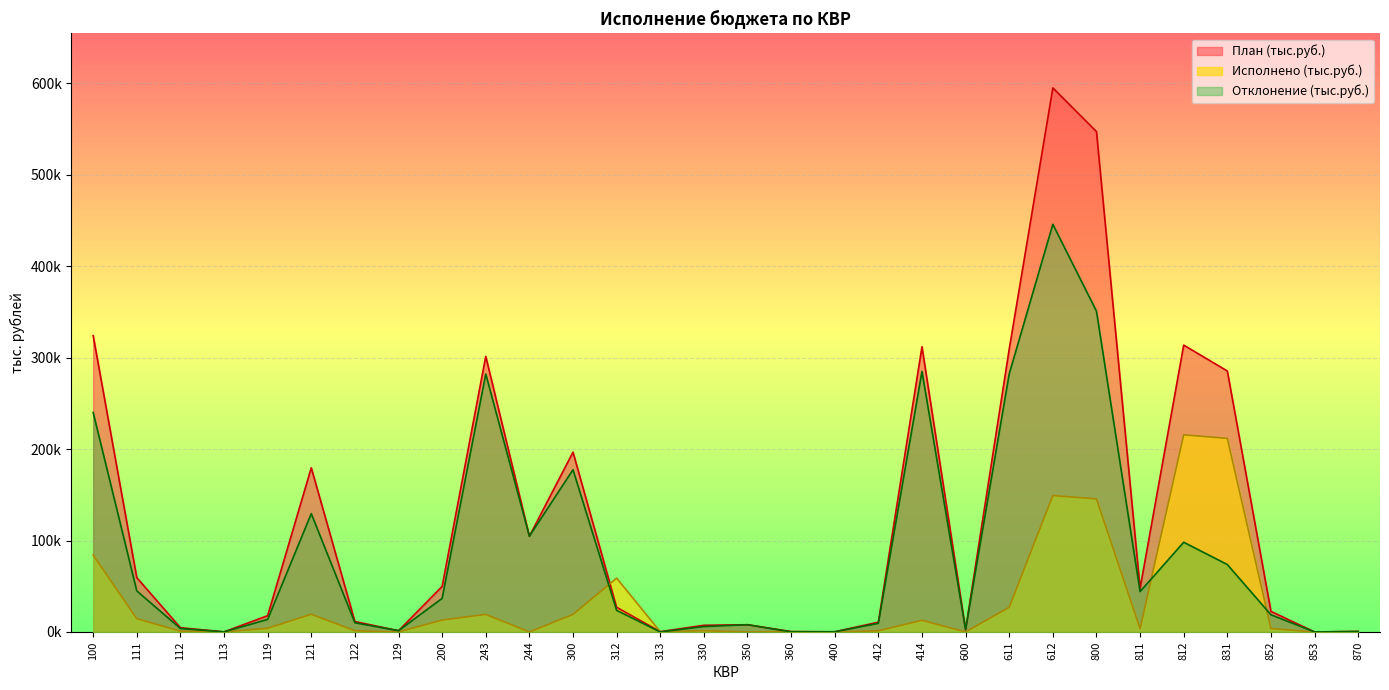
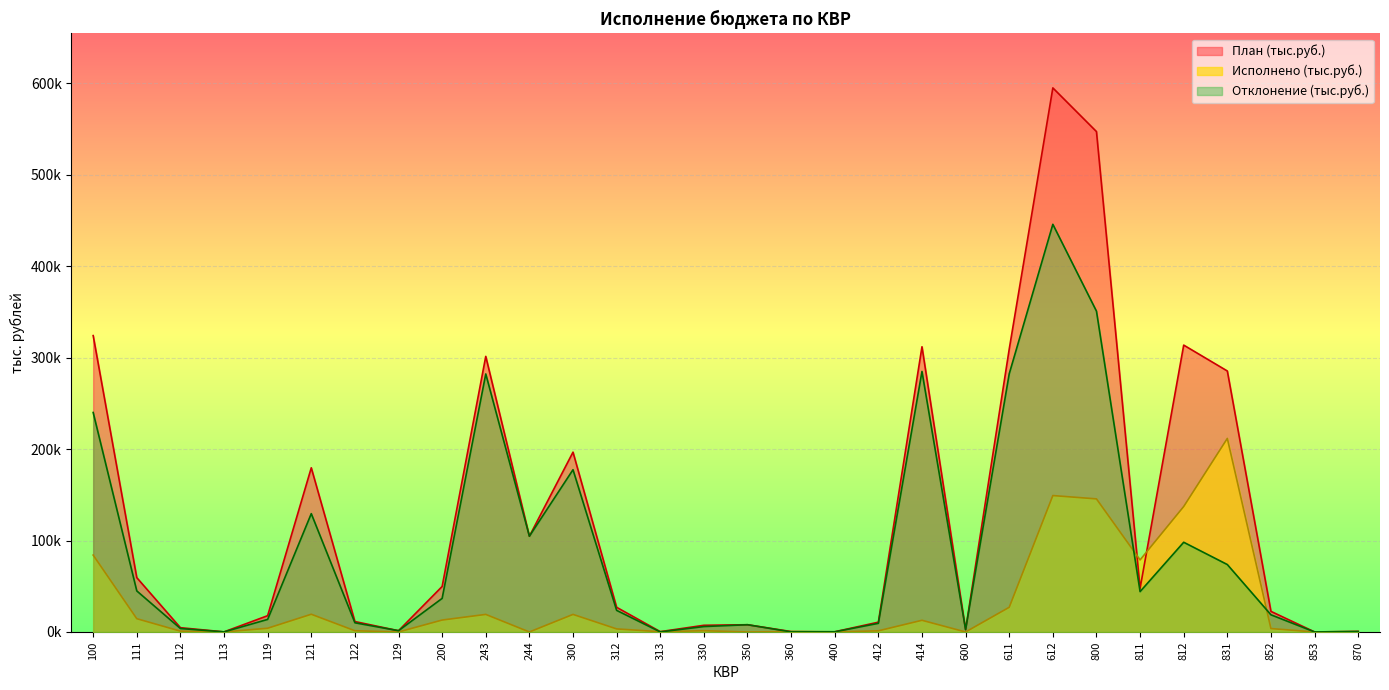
Исполнено (тыс.руб.), 312: 60000 -> 0
Исполнено (тыс.руб.), 811: 0 -> 80000
Исполнено (тыс.руб.), 812: 220000 -> 140000
